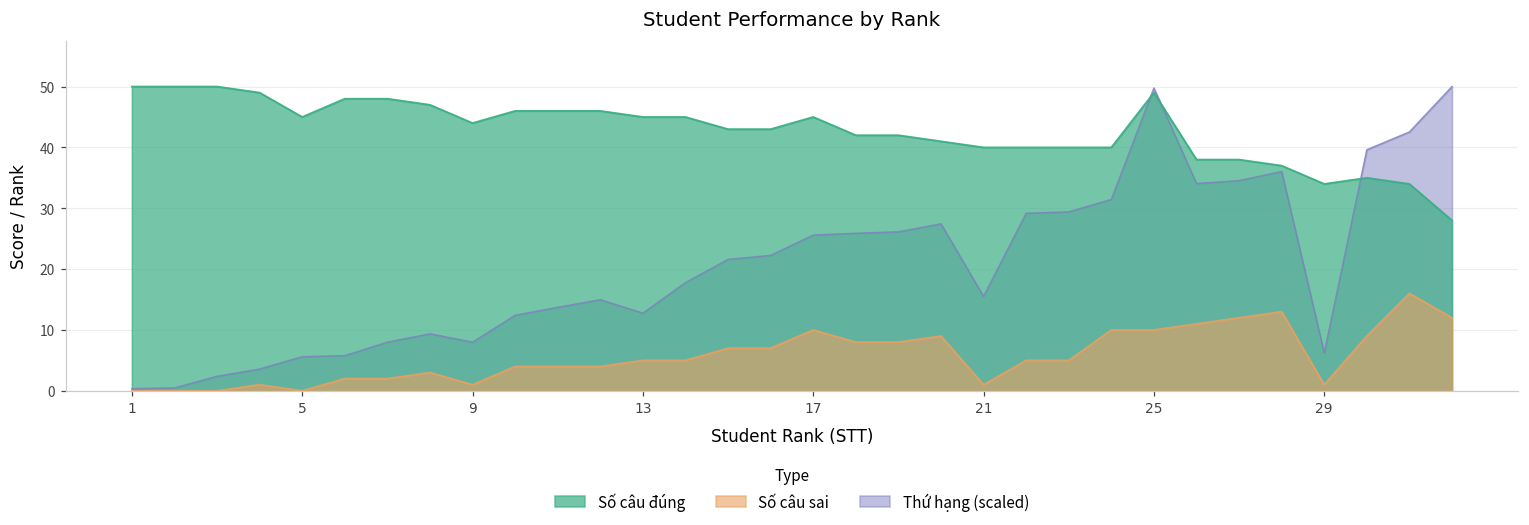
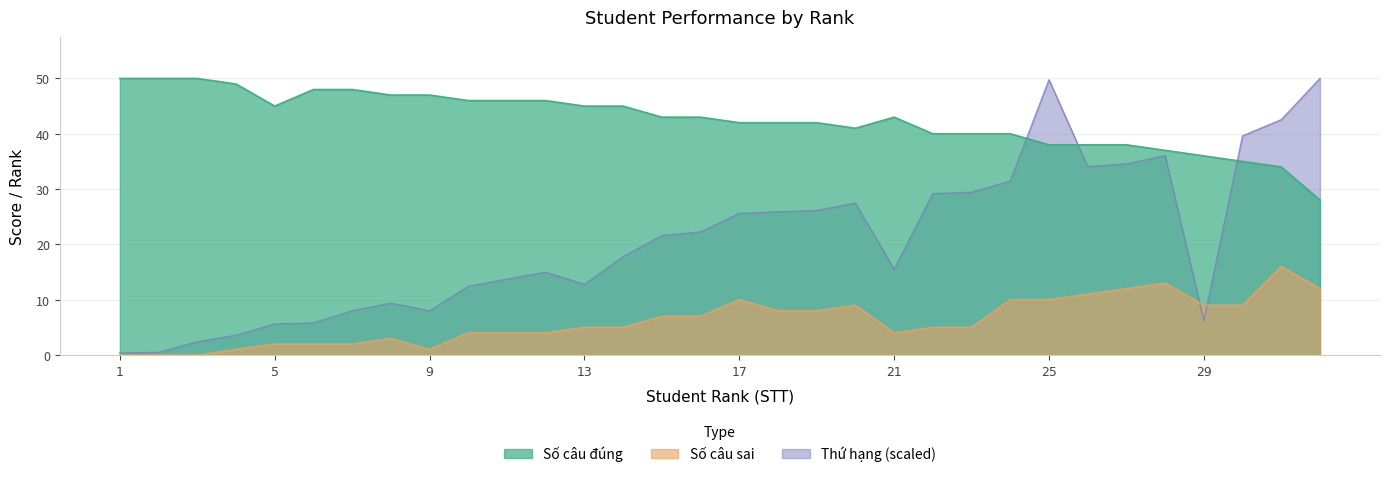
Số câu sai, 5: 0 -> 2
Số câu đúng, 9: 44 -> 47
Số câu đúng, 17: 45 -> 42
Số câu đúng, 21: 40 -> 43
Số câu sai, 21: 1 -> 4
Số câu đúng, 25: 49 -> 38
Số câu đúng, 29: 34 -> 36
Số câu sai, 29: 1 -> 9
